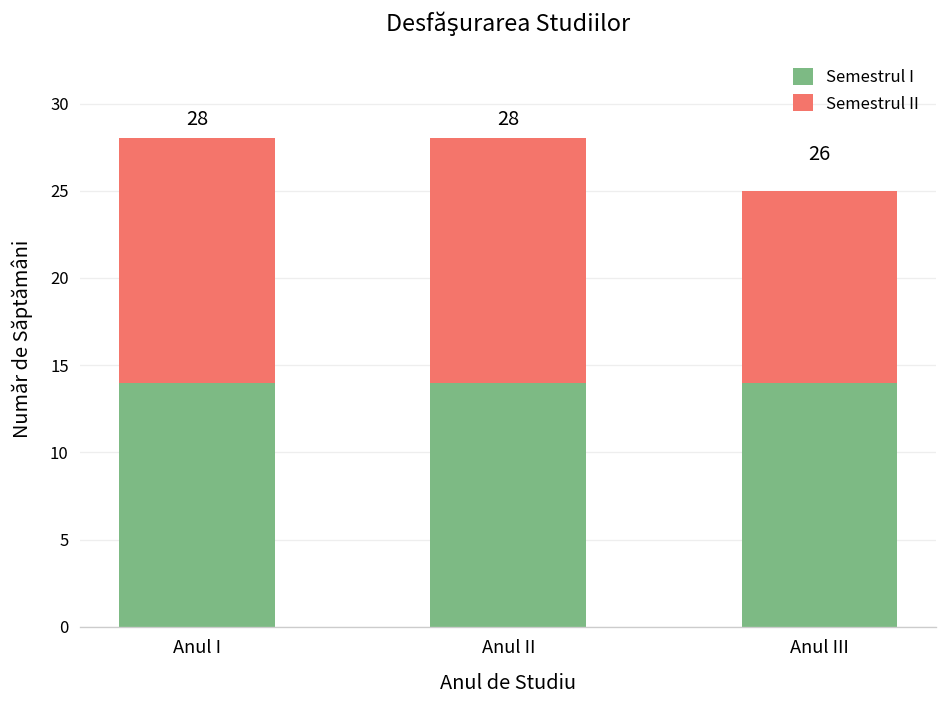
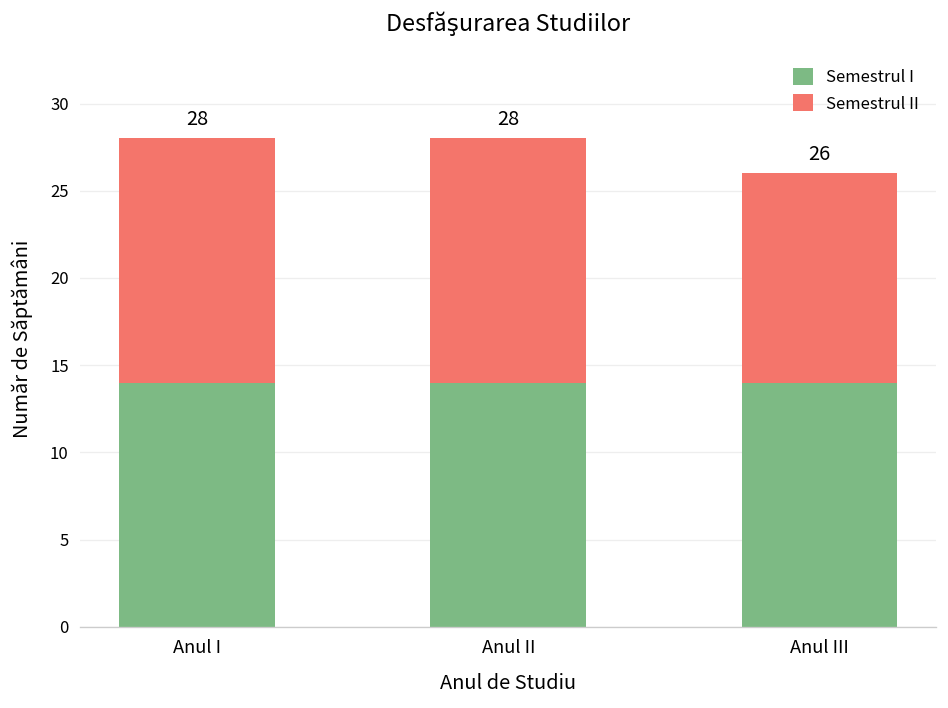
Semestrul II, Anul III: 11 -> 12
